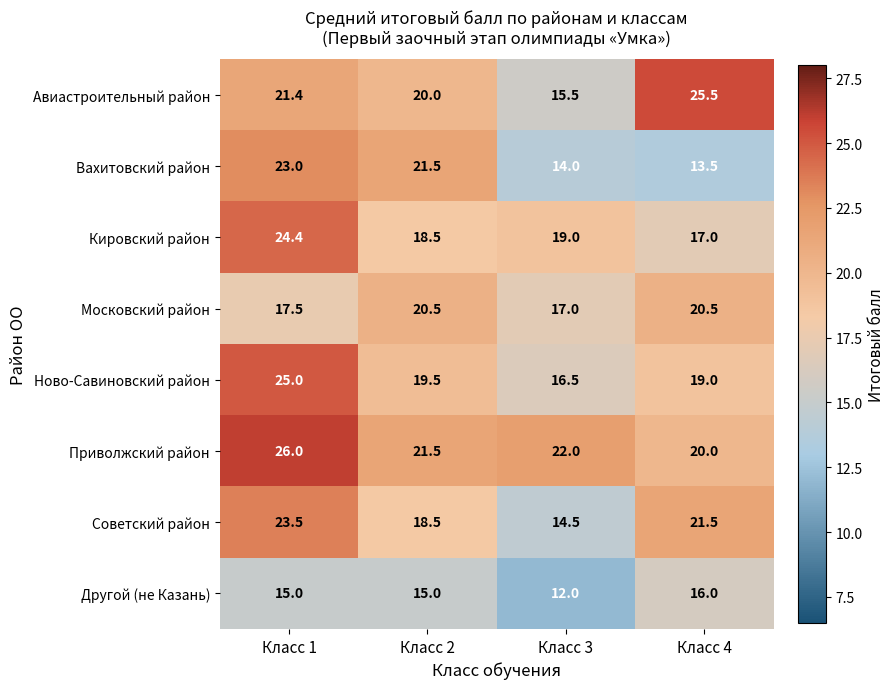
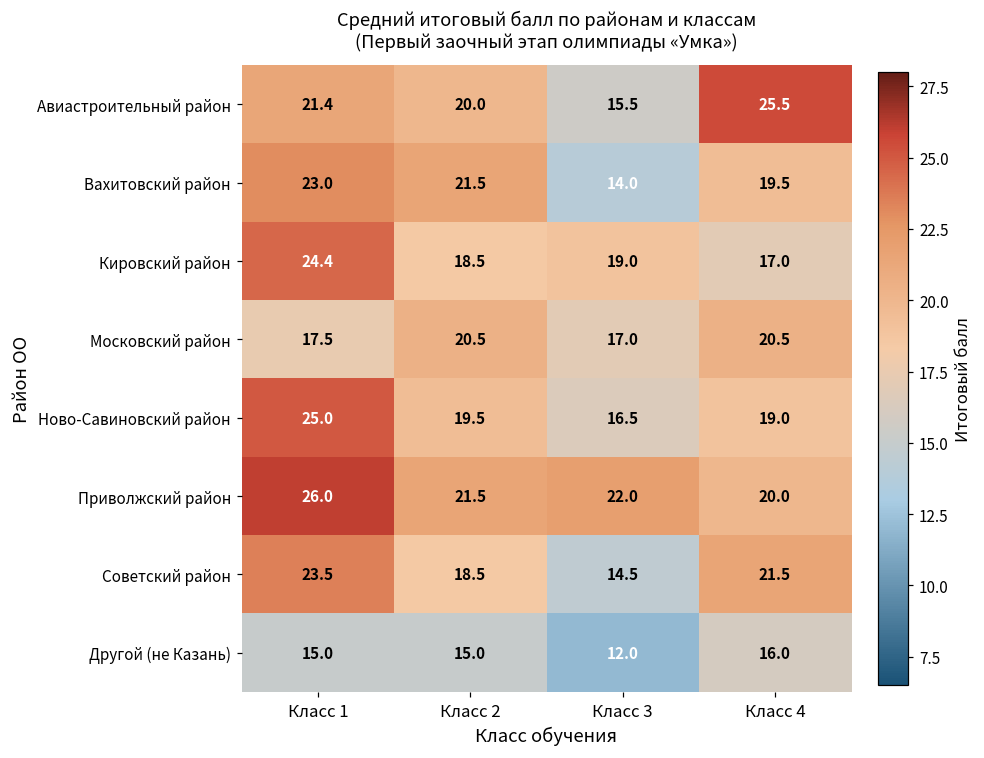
Вахитовский район, Класс 4: 13.5 -> 19.5
